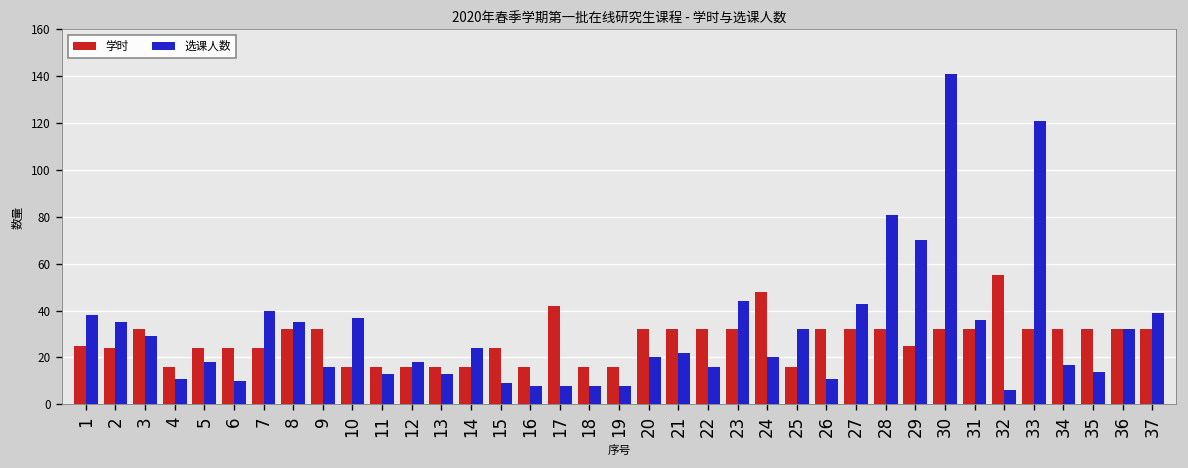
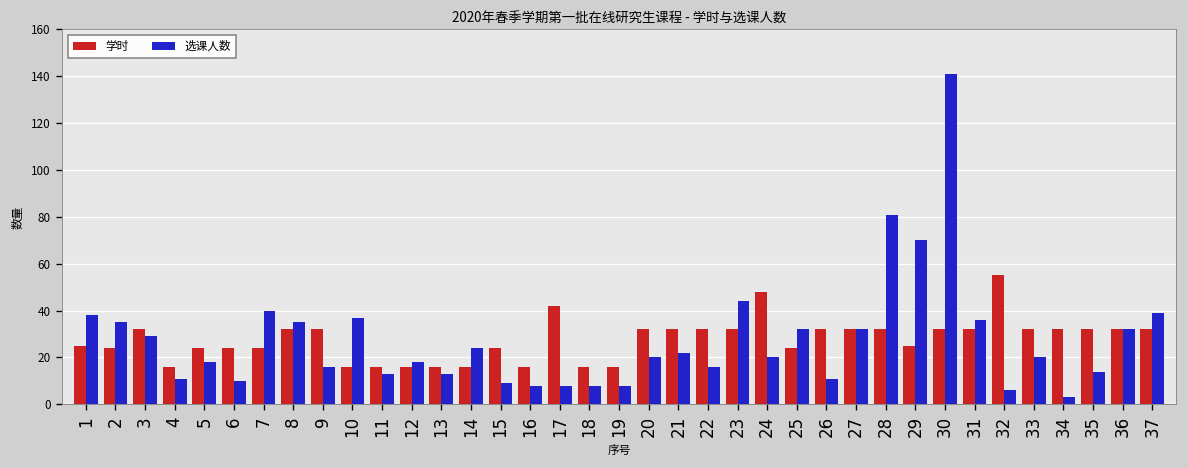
学时, 25: 16 -> 24
选课人数, 27: 43 -> 32
选课人数, 33: 121 -> 20
选课人数, 34: 17 -> 3
